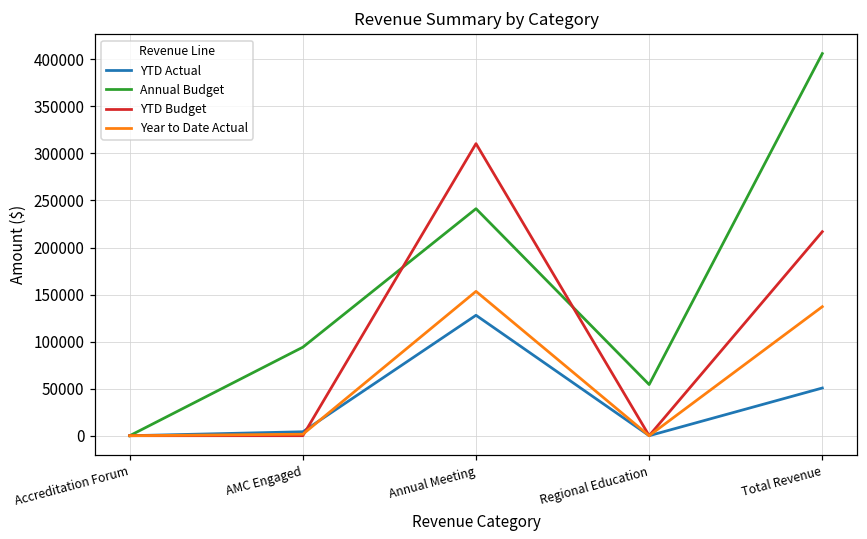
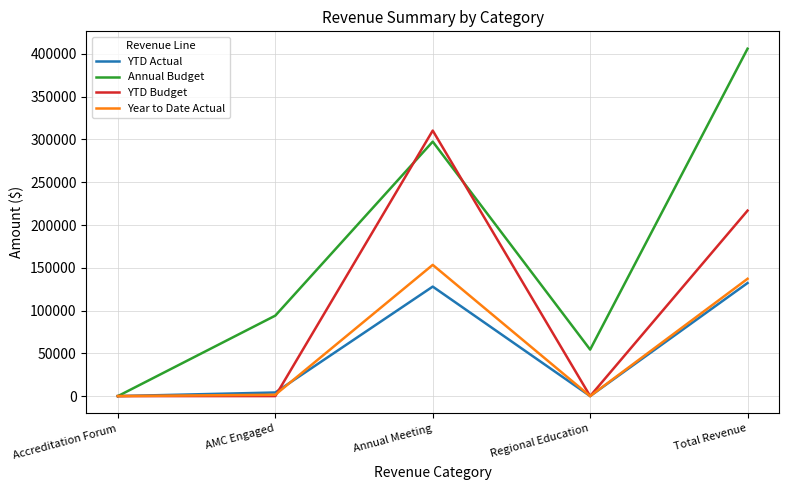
Annual Budget, Annual Meeting: 240000 -> 300000
YTD Actual, Total Revenue: 50000 -> 130000
